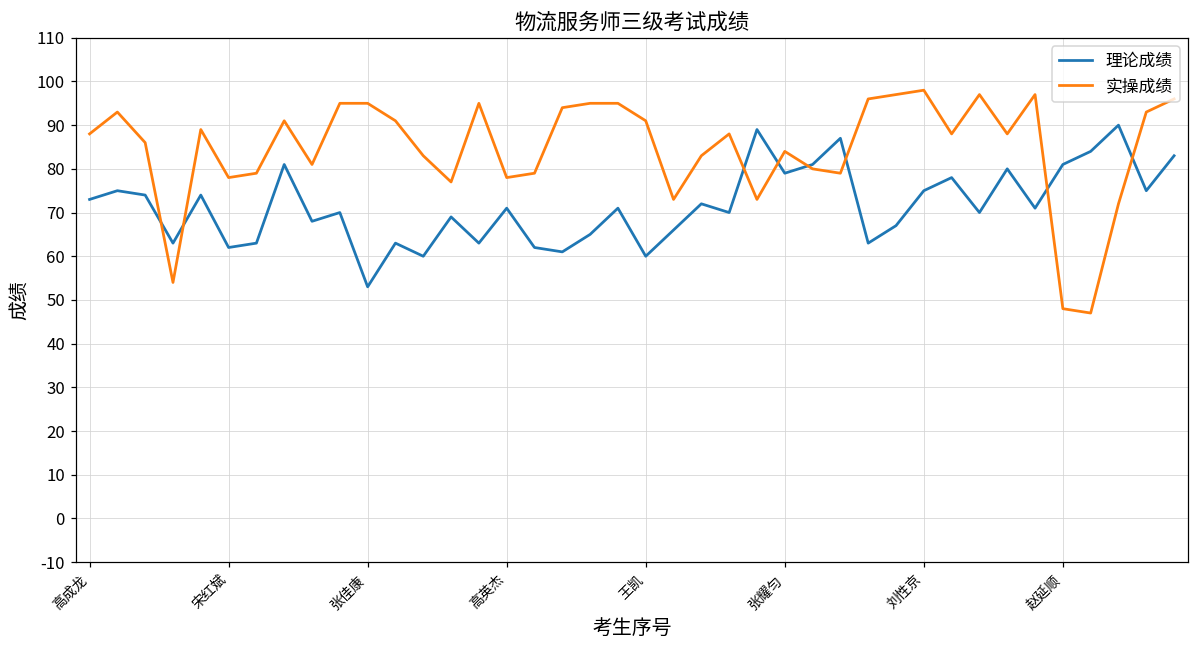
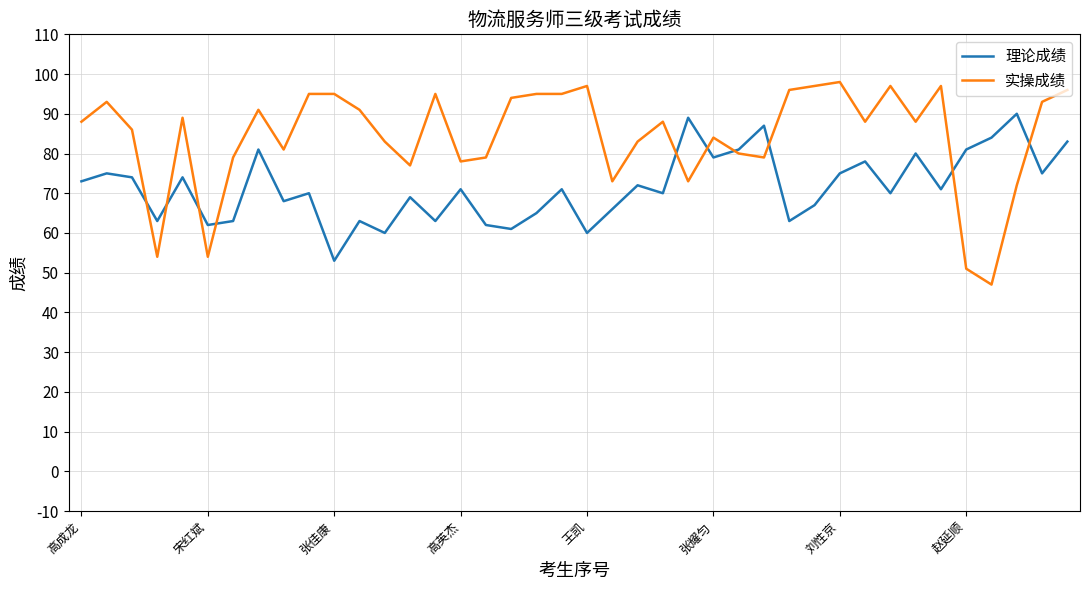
实操成绩, 宋红斌: 78 -> 54
实操成绩, 王凯: 91 -> 97
实操成绩, 赵延顺: 48 -> 51
